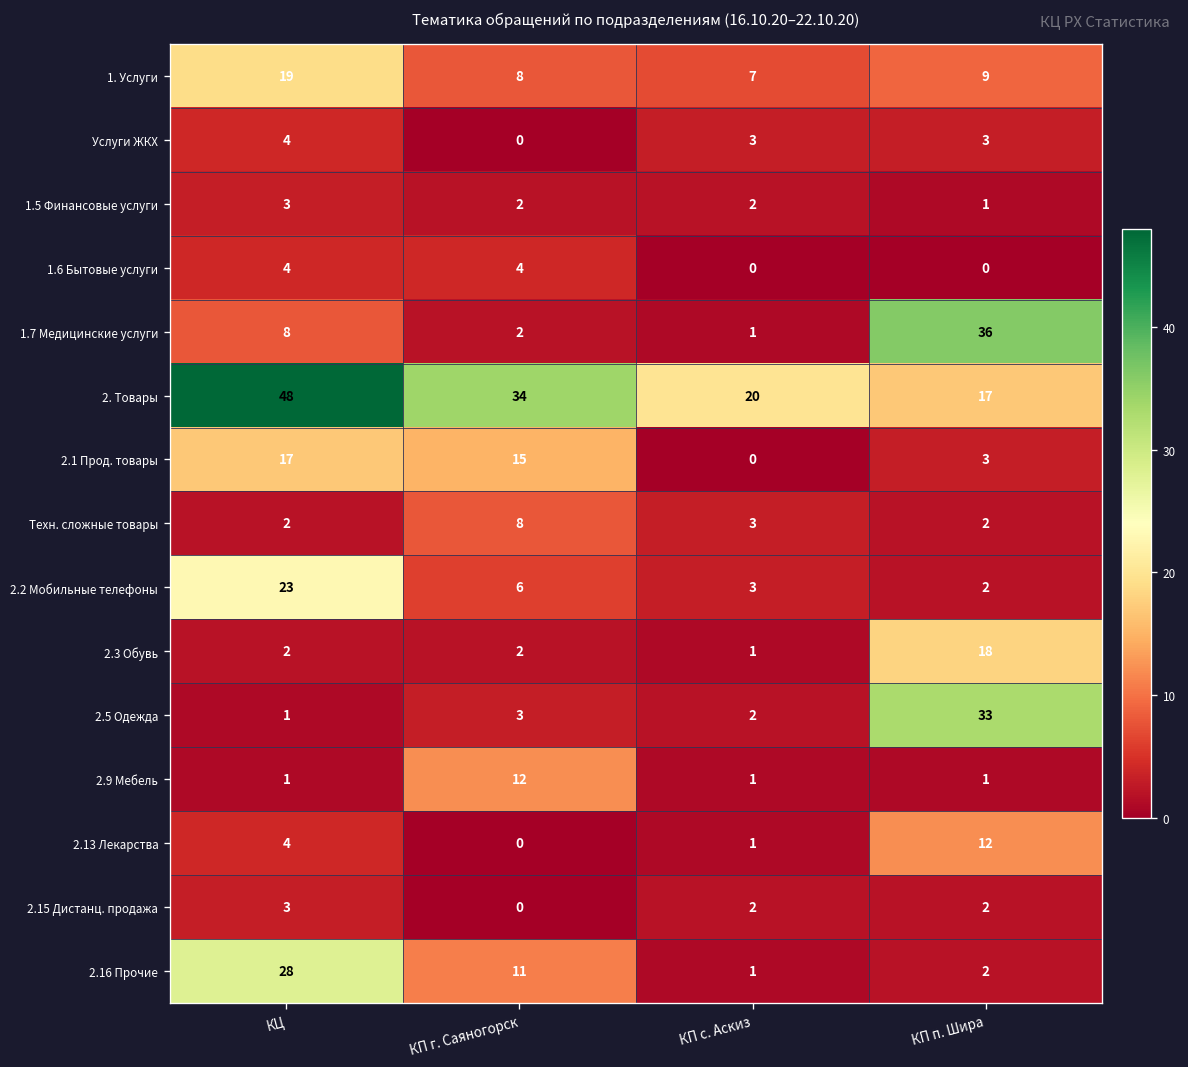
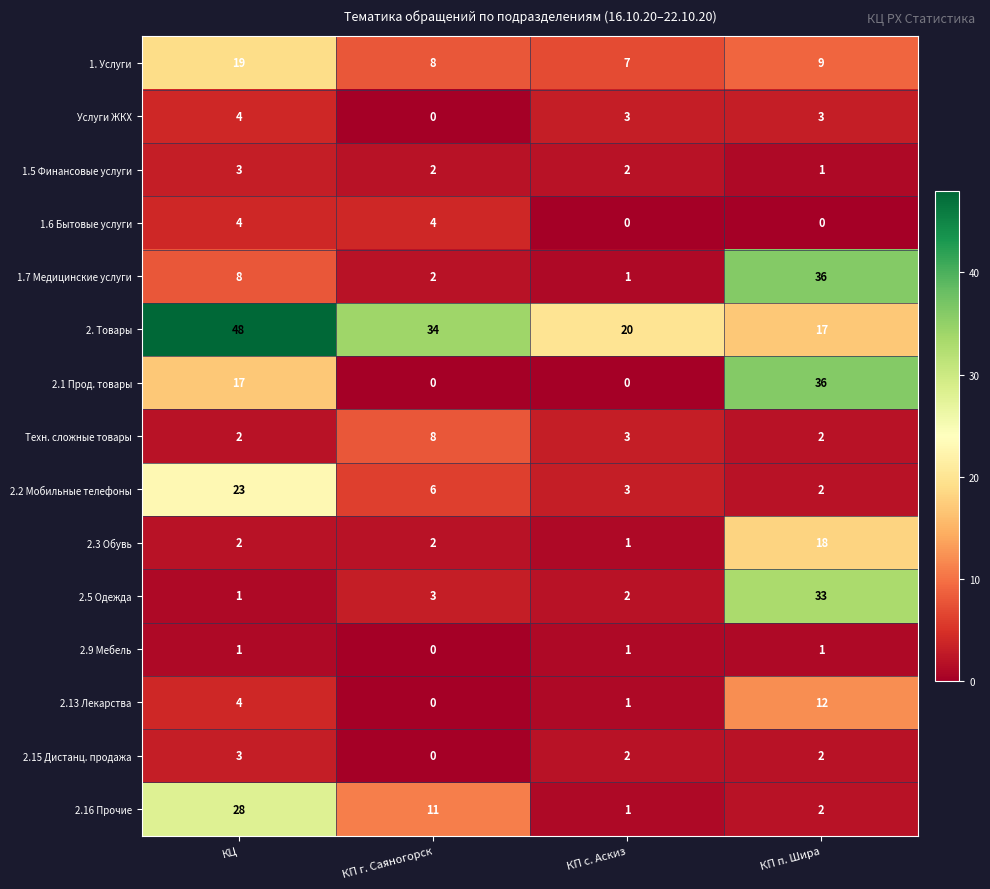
2.1 Прод. товары, КП г. Саяногорск: 15 -> 0
2.1 Прод. товары, КП п. Шира: 3 -> 36
2.9 Мебель, КП г. Саяногорск: 12 -> 0
